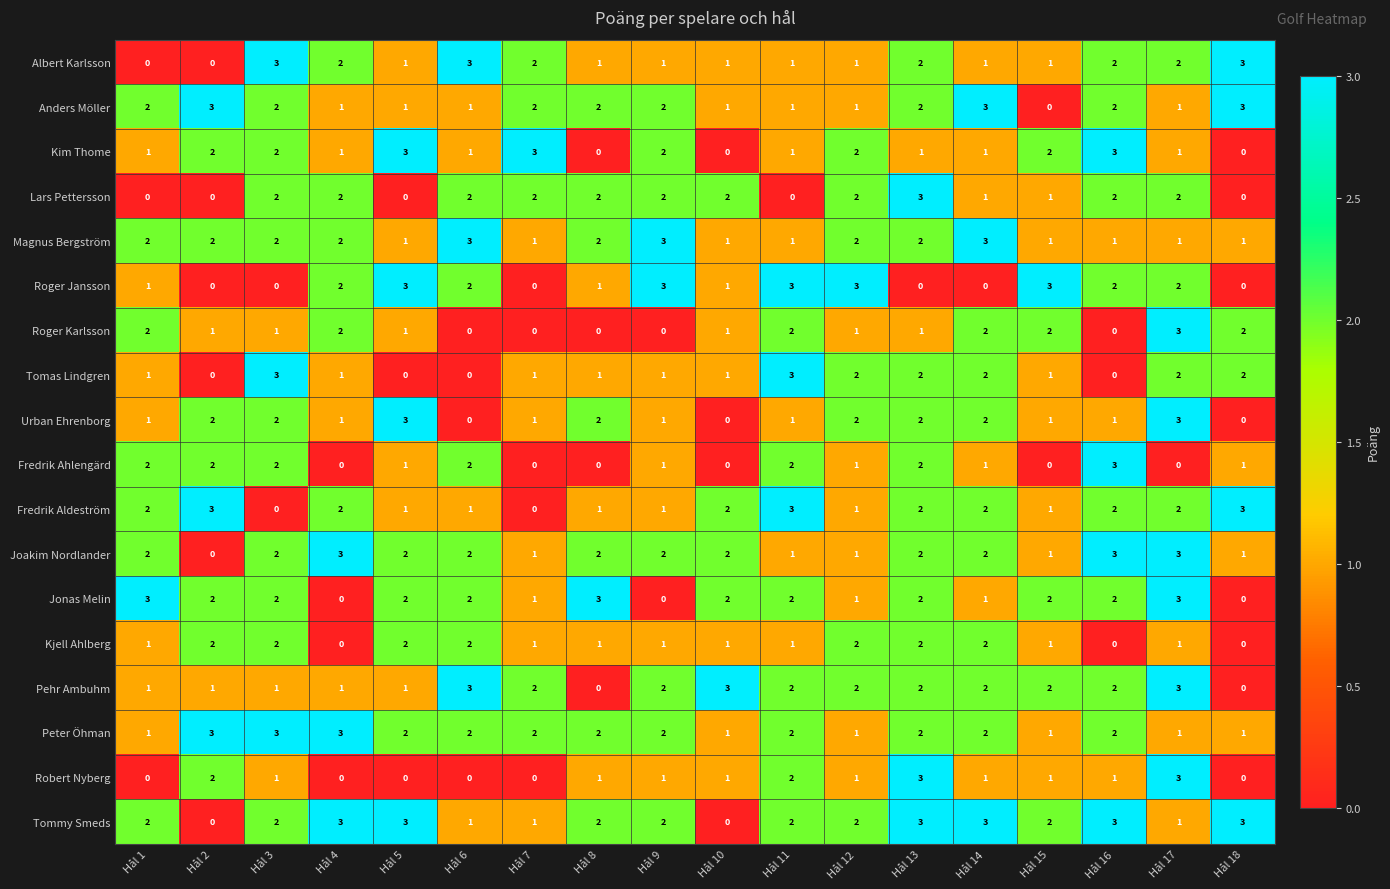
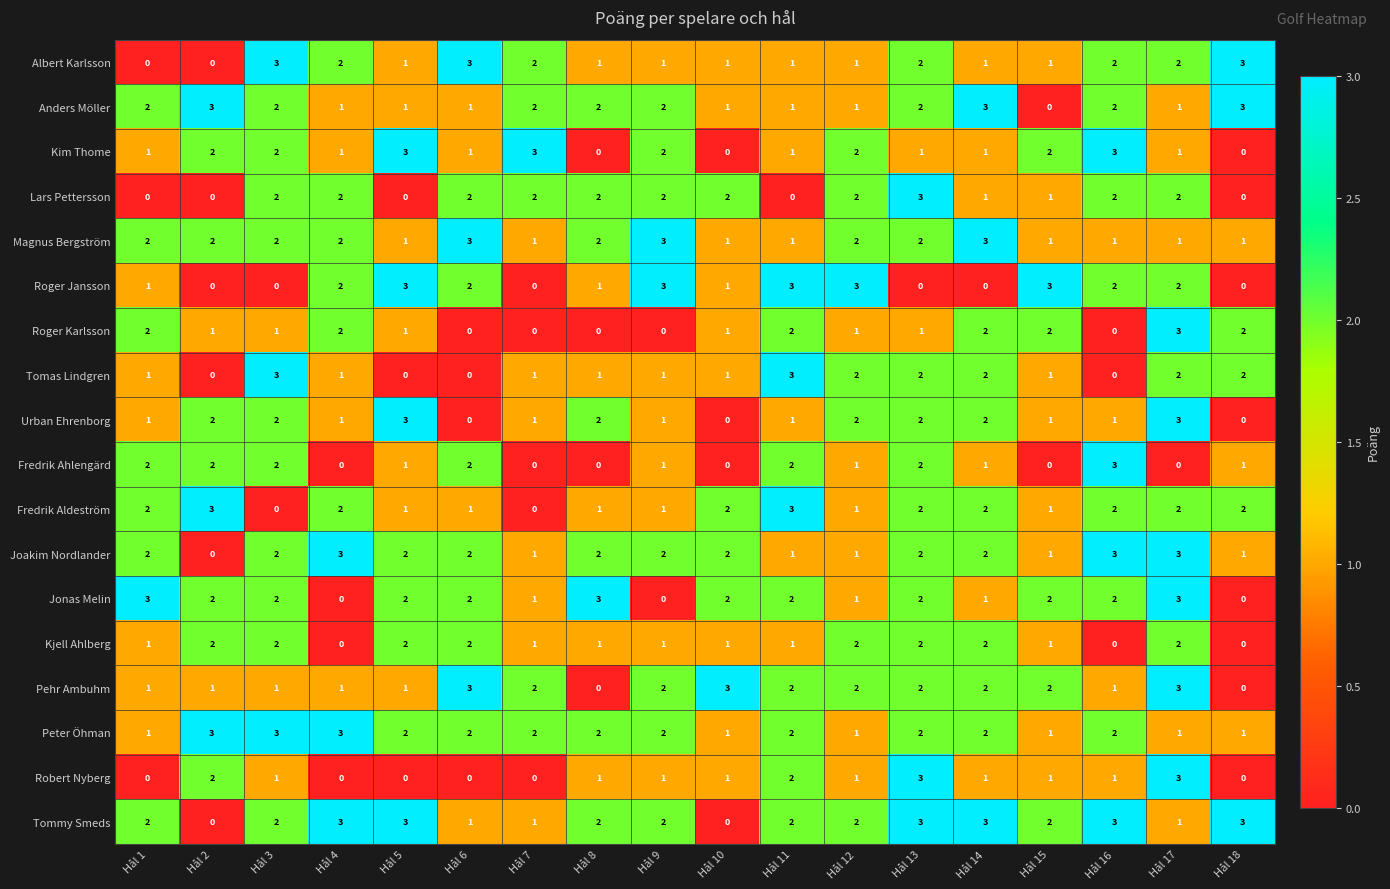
Fredrik Aldeström, Hål 18: 3 -> 2
Kjell Ahlberg, Hål 17: 1 -> 2
Pehr Ambuhm, Hål 16: 2 -> 1
